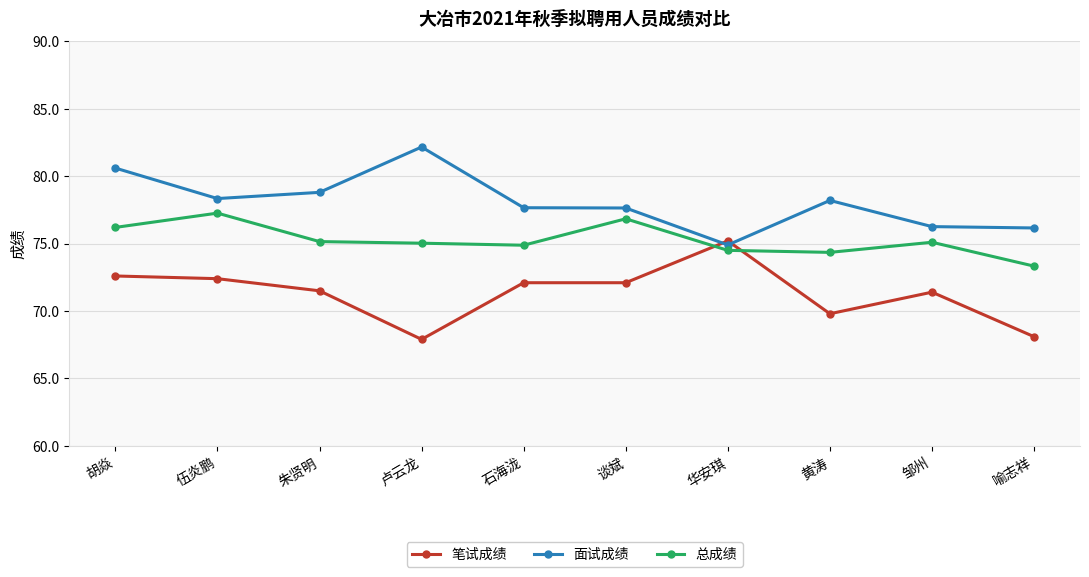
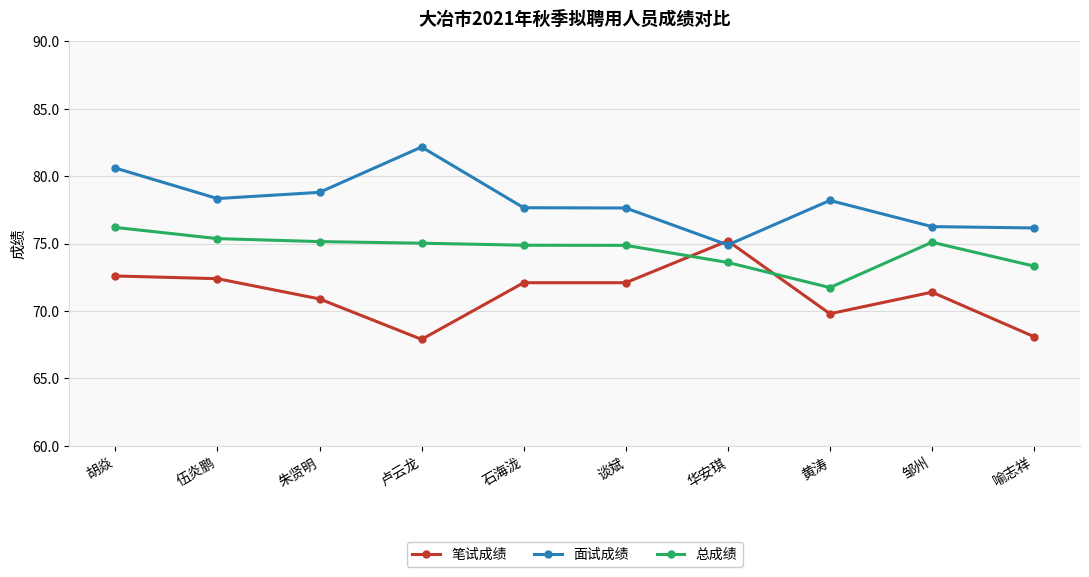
总成绩, 伍炎鹏: 77.3 -> 75.4
笔试成绩, 朱贤明: 71.5 -> 70.9
总成绩, 谈斌: 76.8 -> 74.9
总成绩, 华安琪: 74.5 -> 73.6
总成绩, 黄涛: 74.4 -> 71.7
